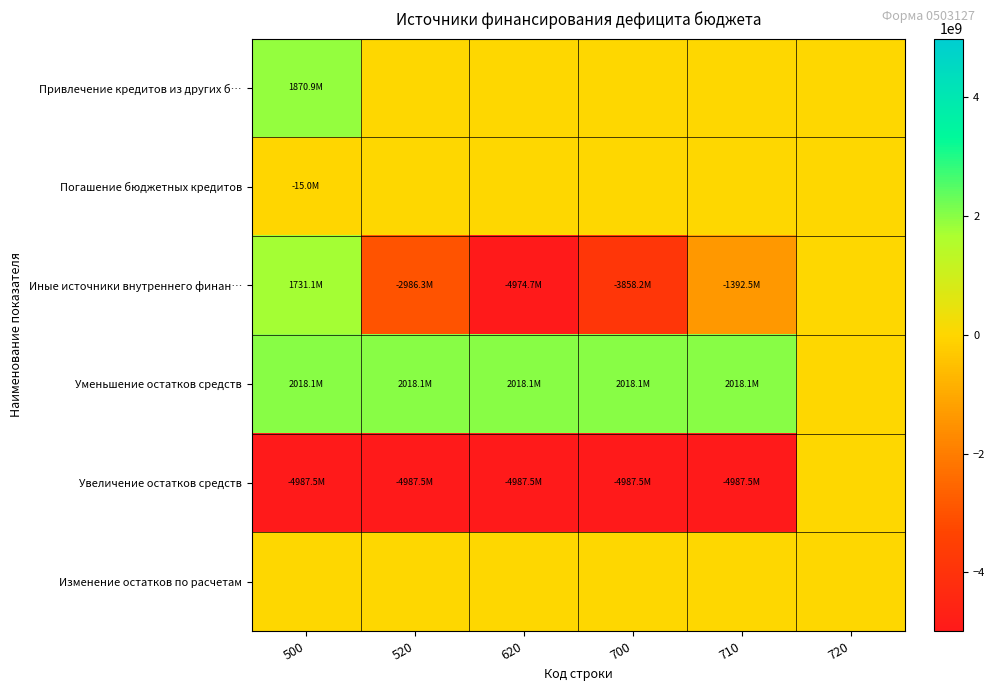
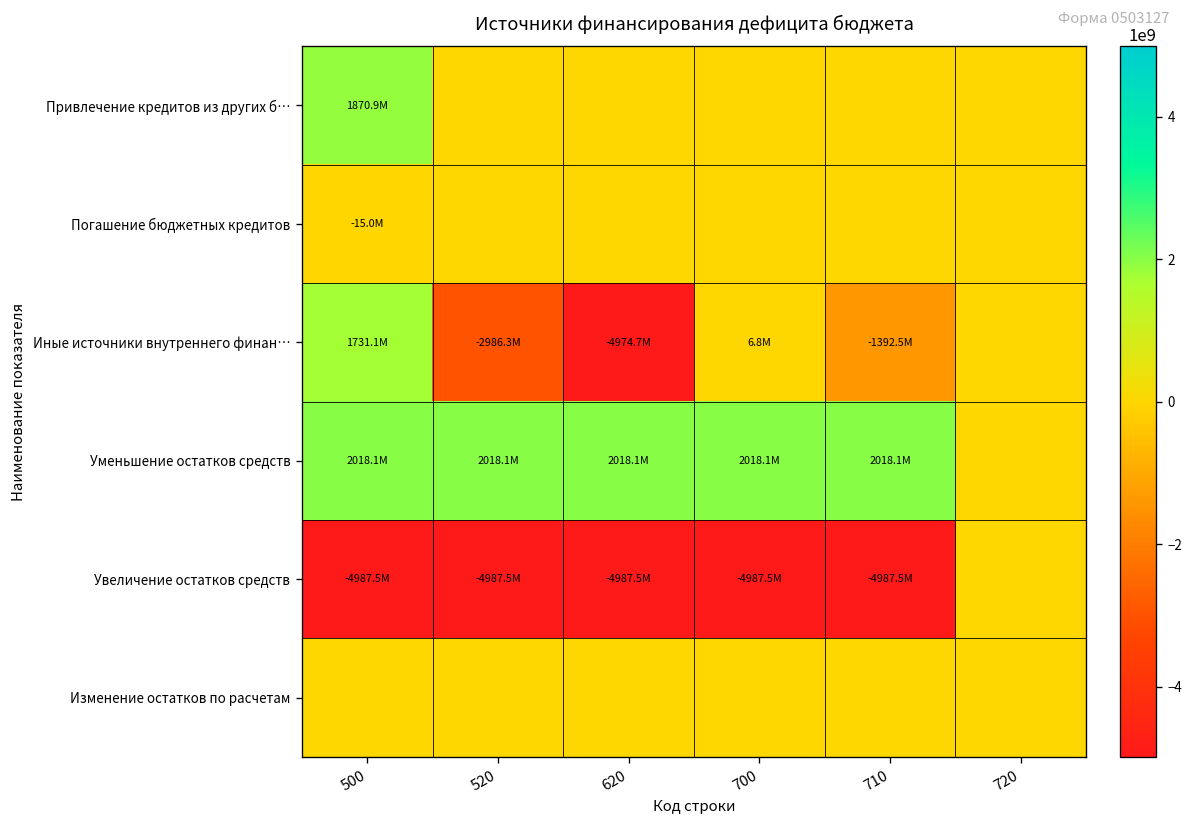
Иные источники внутреннего финан…, 700: -3858.2M -> 6.8M
